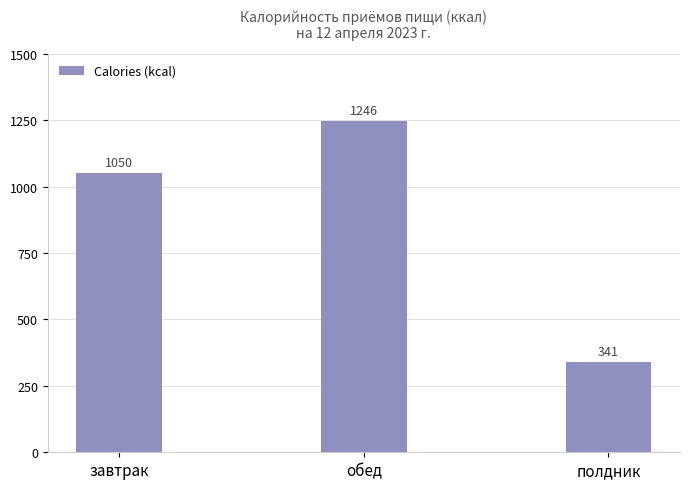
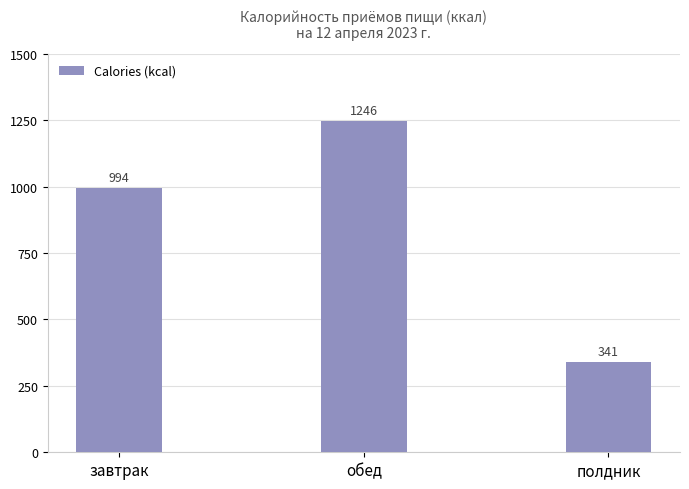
завтрак: 1050 -> 994
